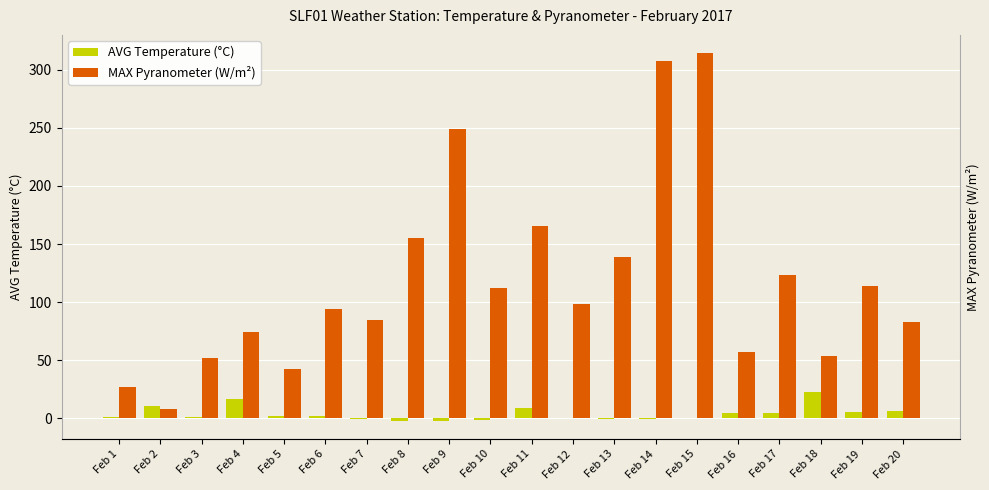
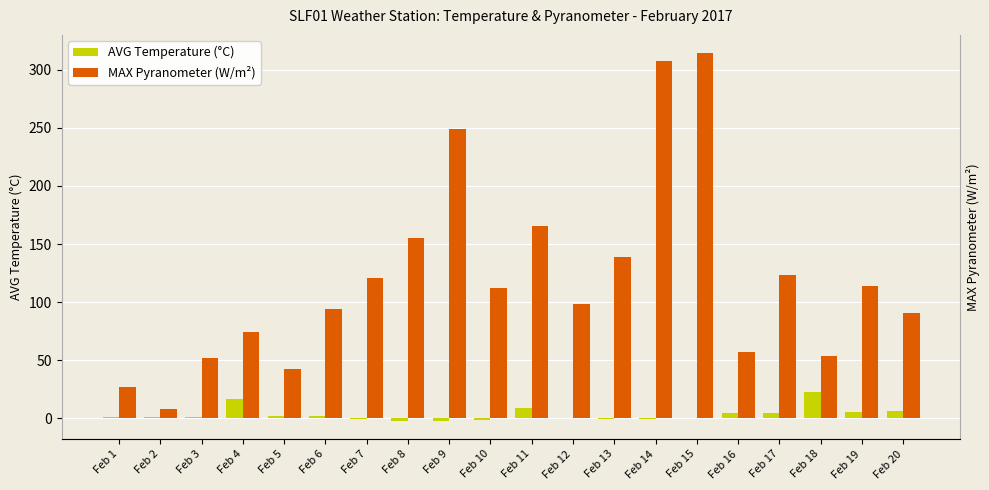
AVG Temperature (°C), Feb 2: 11 -> 1
MAX Pyranometer (W/m²), Feb 7: 84 -> 121
MAX Pyranometer (W/m²), Feb 20: 83 -> 91
